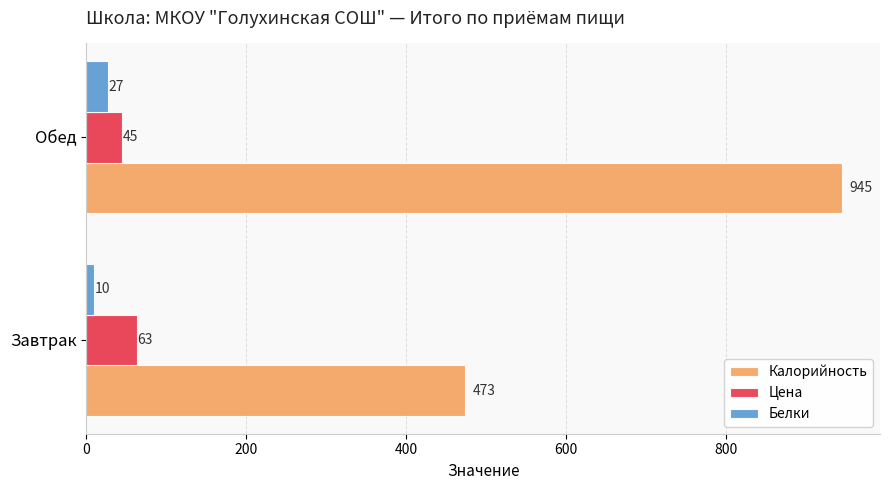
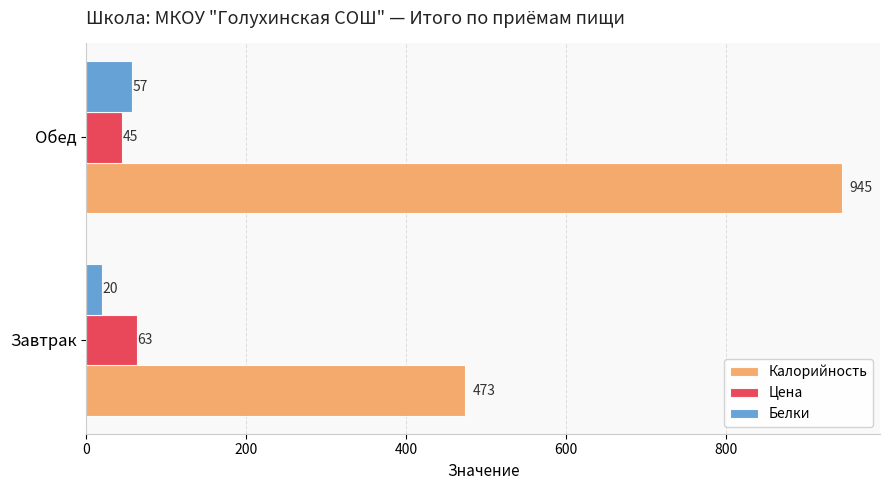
Белки, Обед: 27 -> 57
Белки, Завтрак: 10 -> 20
